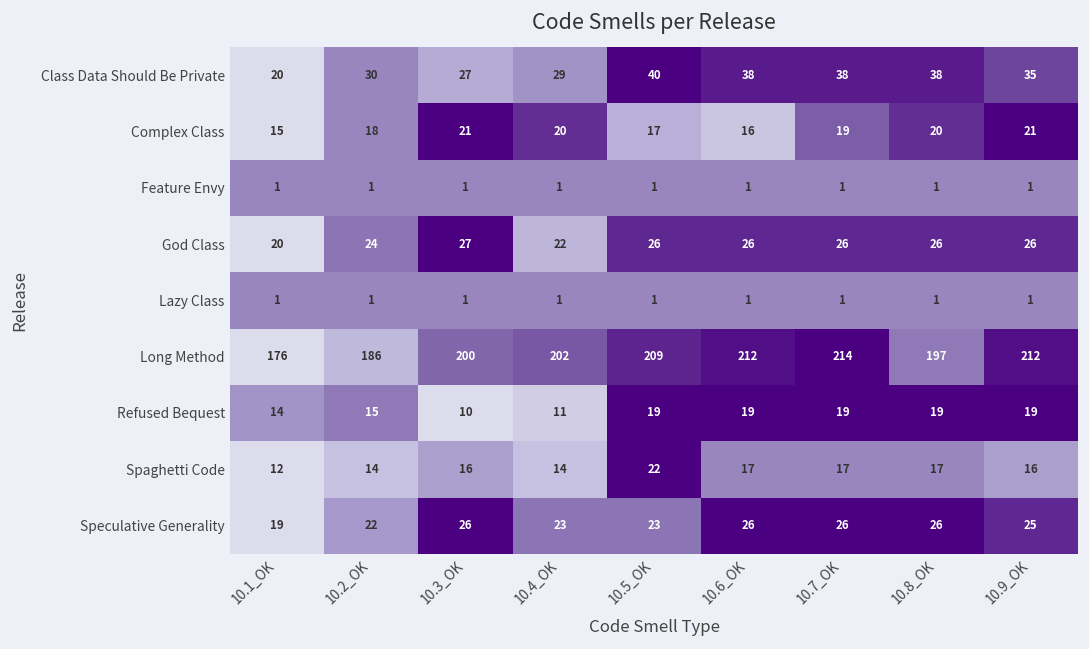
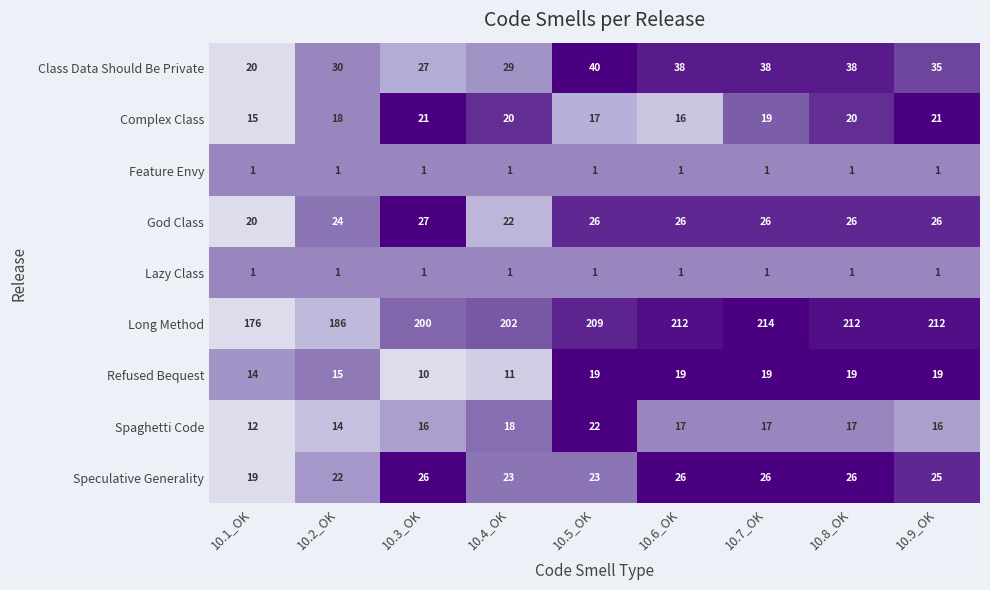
Long Method, 10.8_OK: 197 -> 212
Spaghetti Code, 10.4_OK: 14 -> 18
